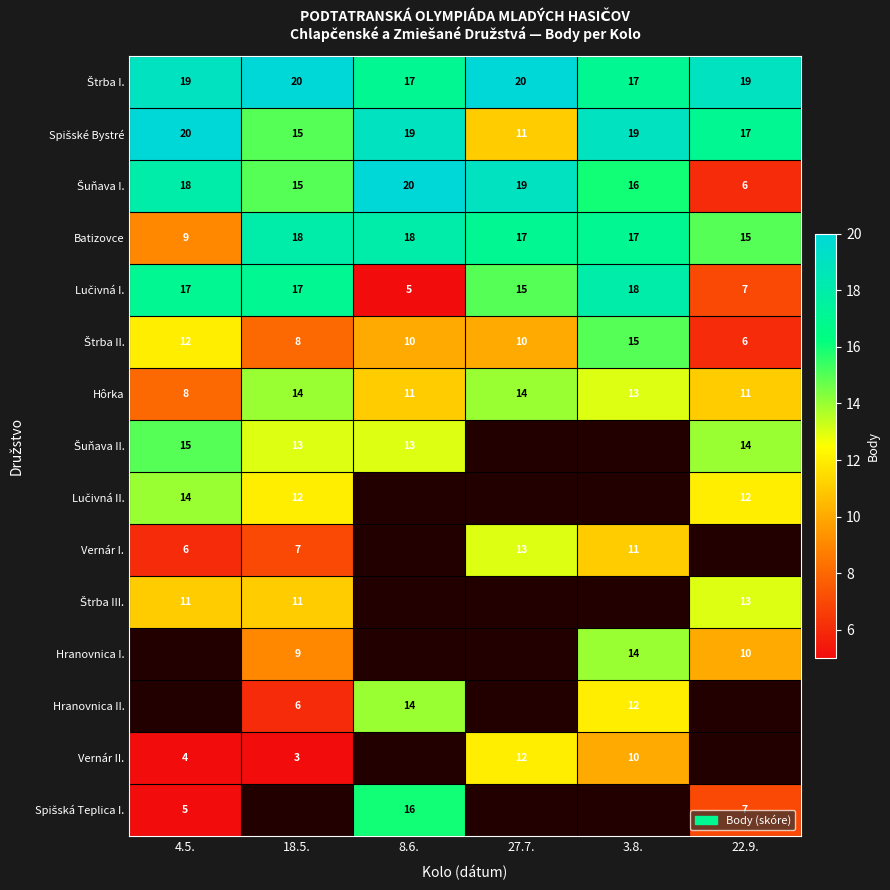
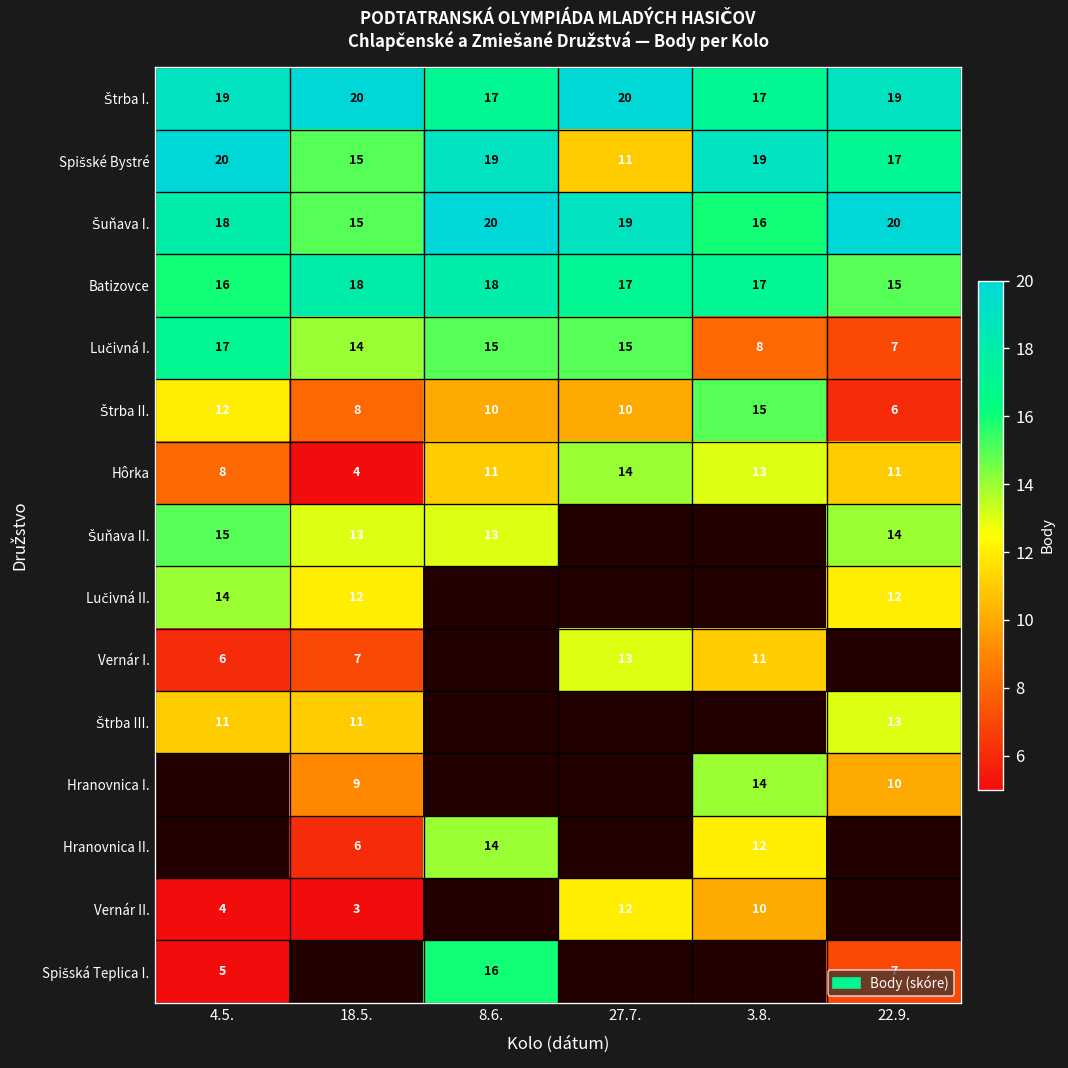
Šuňava I., 22.9.: 6 -> 20
Batizovce, 4.5.: 9 -> 16
Lučivná I., 18.5.: 17 -> 14
Lučivná I., 8.6.: 5 -> 15
Lučivná I., 3.8.: 18 -> 8
Hôrka, 18.5.: 14 -> 4
